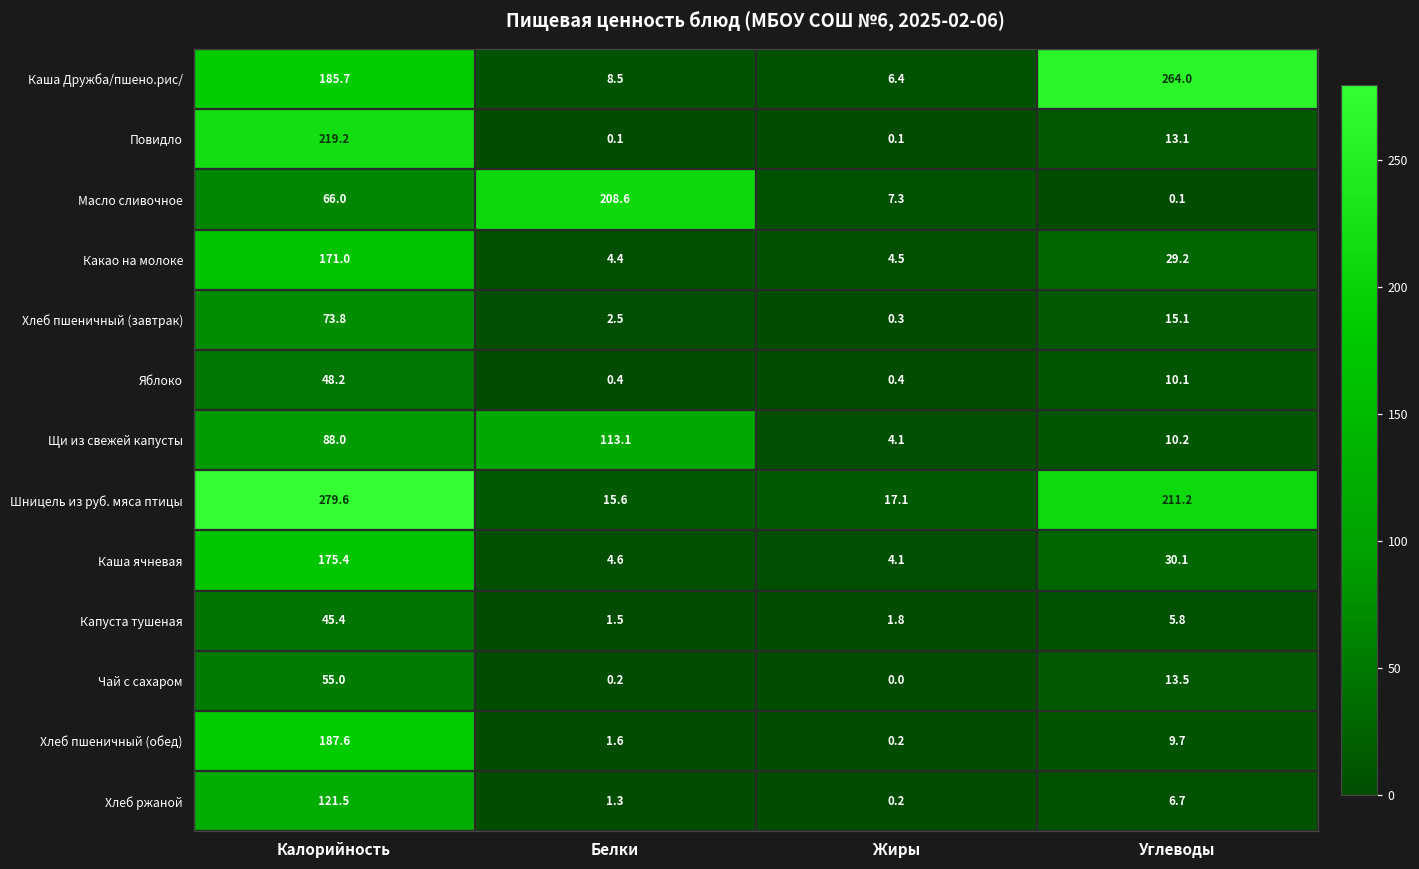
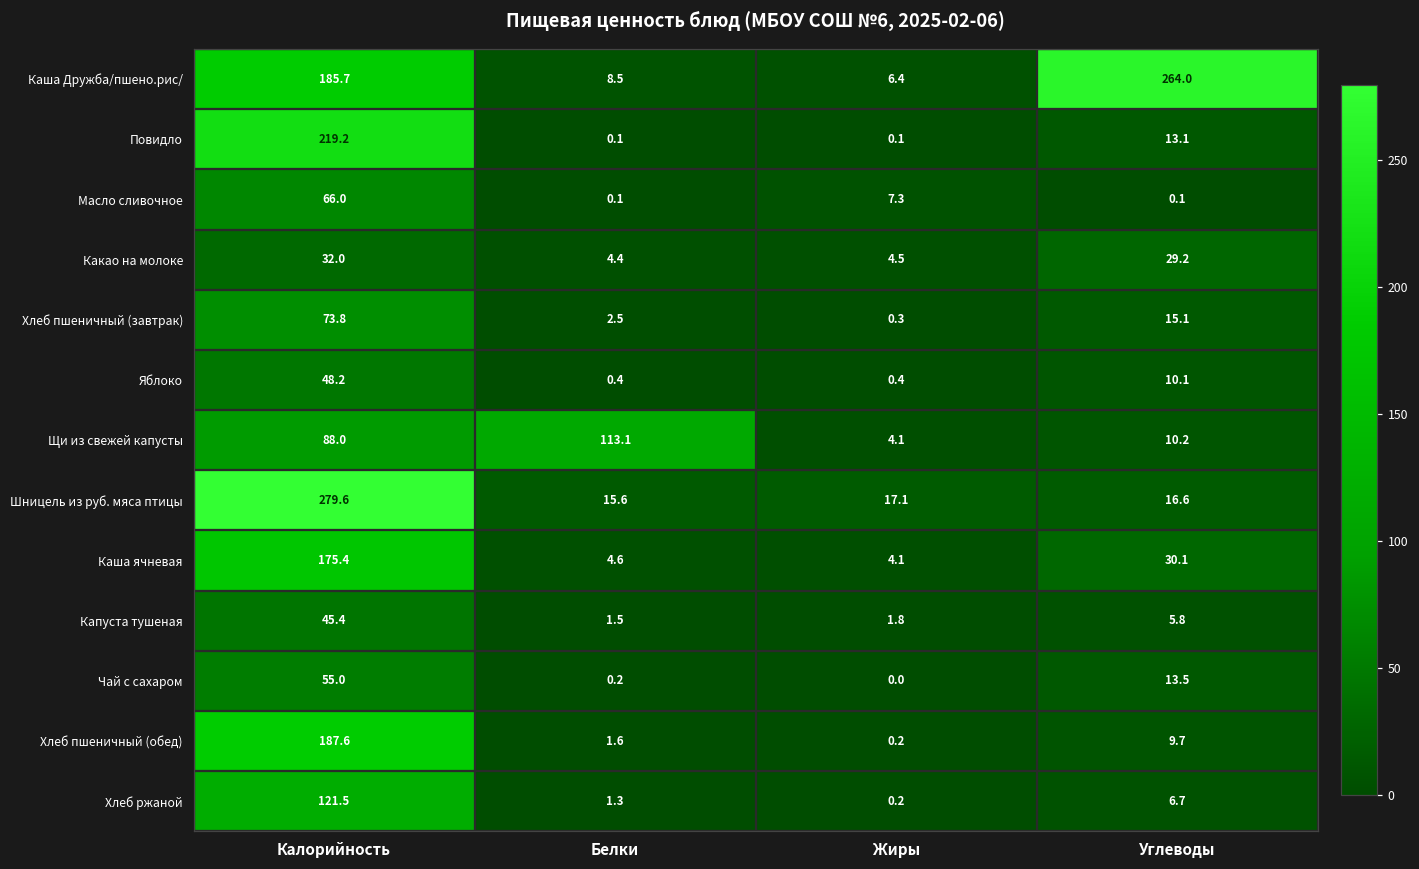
Масло сливочное, Белки: 208.6 -> 0.1
Какао на молоке, Калорийность: 171.0 -> 32.0
Шницель из руб. мяса птицы, Углеводы: 211.2 -> 16.6
